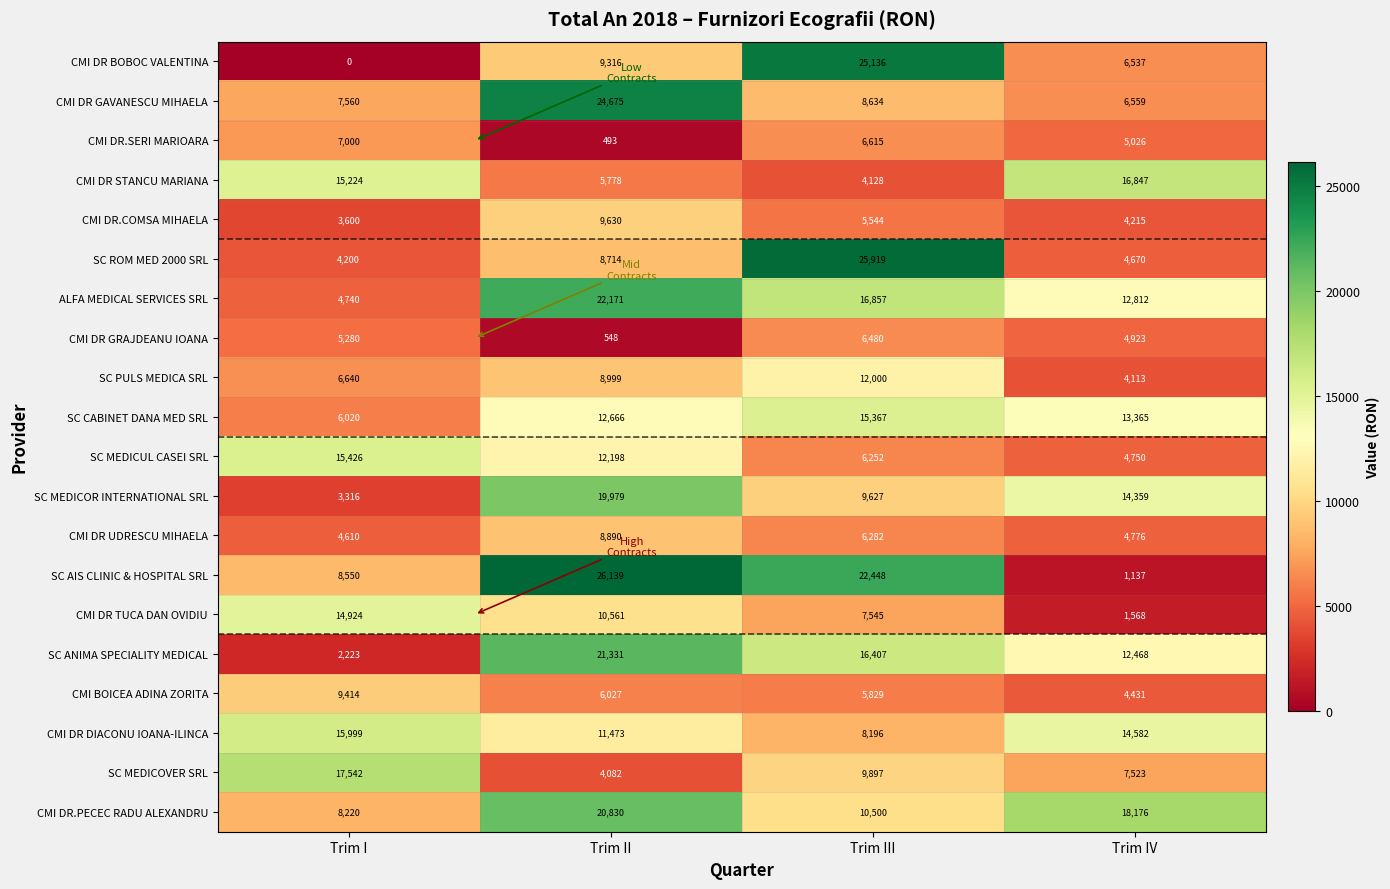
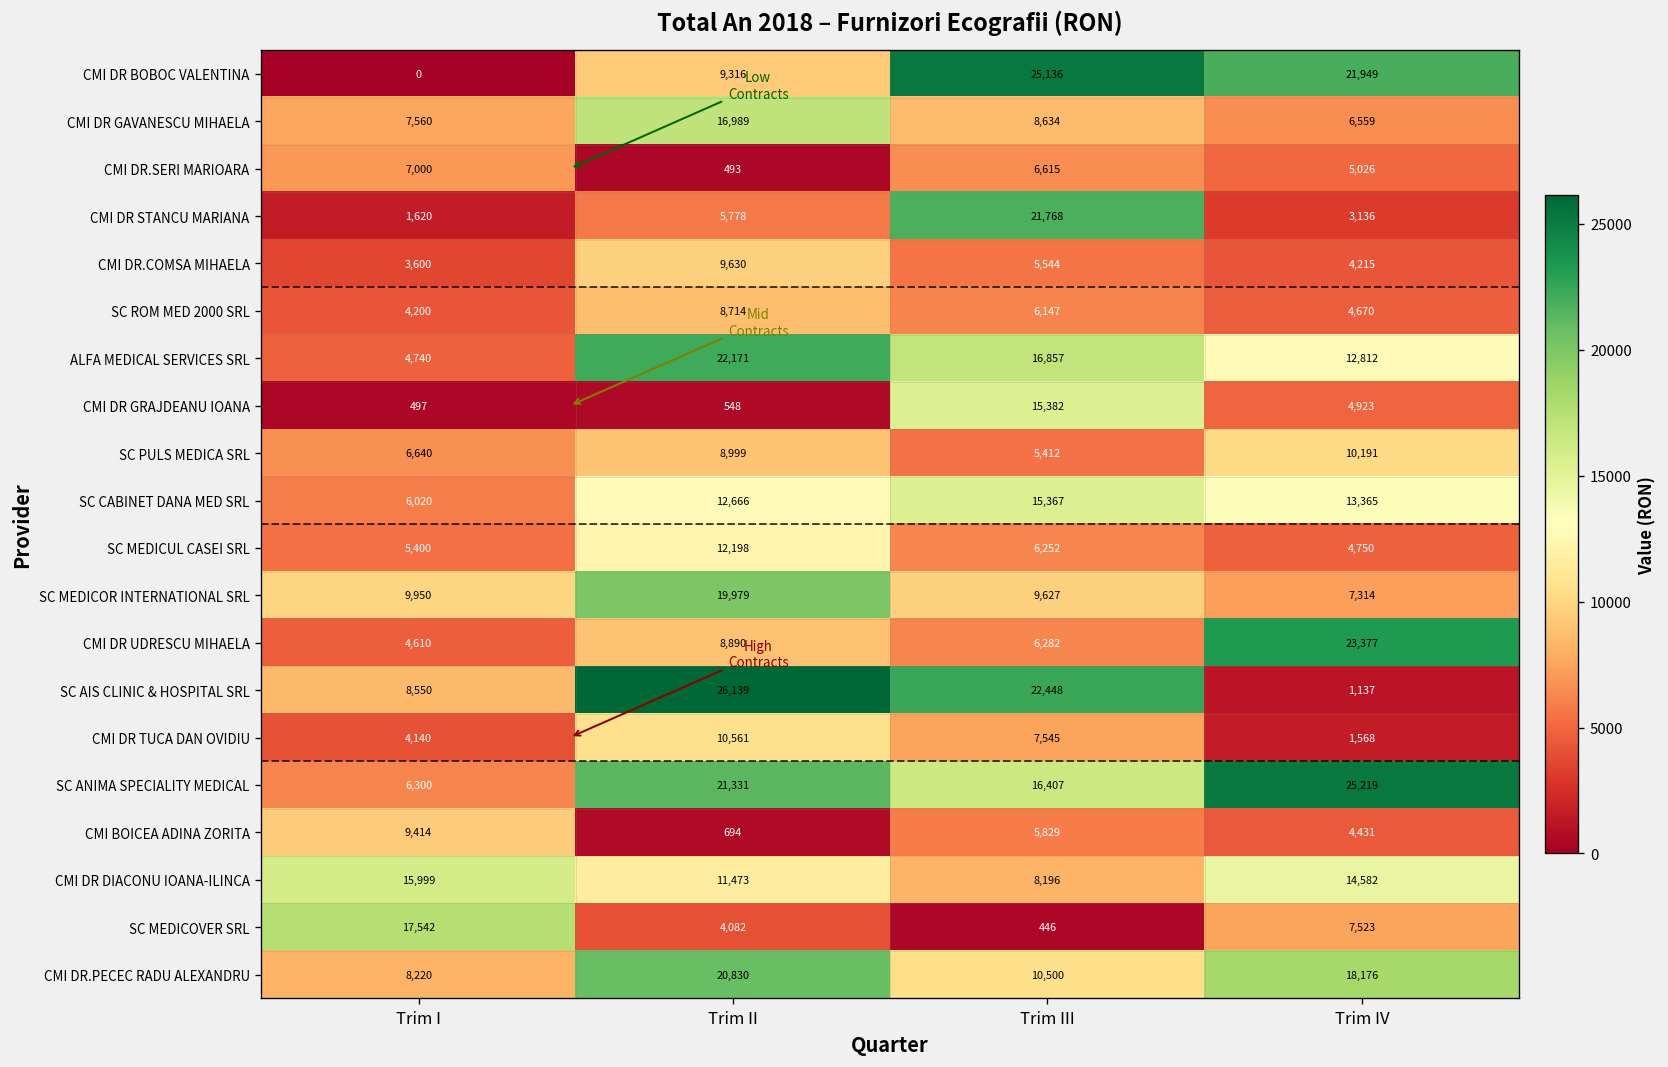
CMI DR BOBOC VALENTINA, Trim IV: 6,537 -> 21,949
CMI DR GAVANESCU MIHAELA, Trim II: 24,675 -> 16,989
CMI DR STANCU MARIANA, Trim I: 15,224 -> 1,620
CMI DR STANCU MARIANA, Trim III: 4,128 -> 21,768
CMI DR STANCU MARIANA, Trim IV: 16,847 -> 3,136
SC ROM MED 2000 SRL, Trim III: 25,919 -> 6,147
CMI DR GRAJDEANU IOANA, Trim I: 5,280 -> 497
CMI DR GRAJDEANU IOANA, Trim III: 6,480 -> 15,382
SC PULS MEDICA SRL, Trim III: 12,000 -> 5,412
SC PULS MEDICA SRL, Trim IV: 4,113 -> 10,191
SC MEDICUL CASEI SRL, Trim I: 15,426 -> 5,400
SC MEDICOR INTERNATIONAL SRL, Trim I: 3,316 -> 9,950
SC MEDICOR INTERNATIONAL SRL, Trim IV: 14,359 -> 7,314
CMI DR UDRESCU MIHAELA, Trim IV: 4,776 -> 23,377
CMI DR TUCA DAN OVIDIU, Trim I: 14,924 -> 4,140
SC ANIMA SPECIALITY MEDICAL, Trim I: 2,223 -> 6,300
SC ANIMA SPECIALITY MEDICAL, Trim IV: 12,468 -> 25,219
CMI BOICEA ADINA ZORITA, Trim II: 6,027 -> 694
SC MEDICOVER SRL, Trim III: 9,897 -> 446
